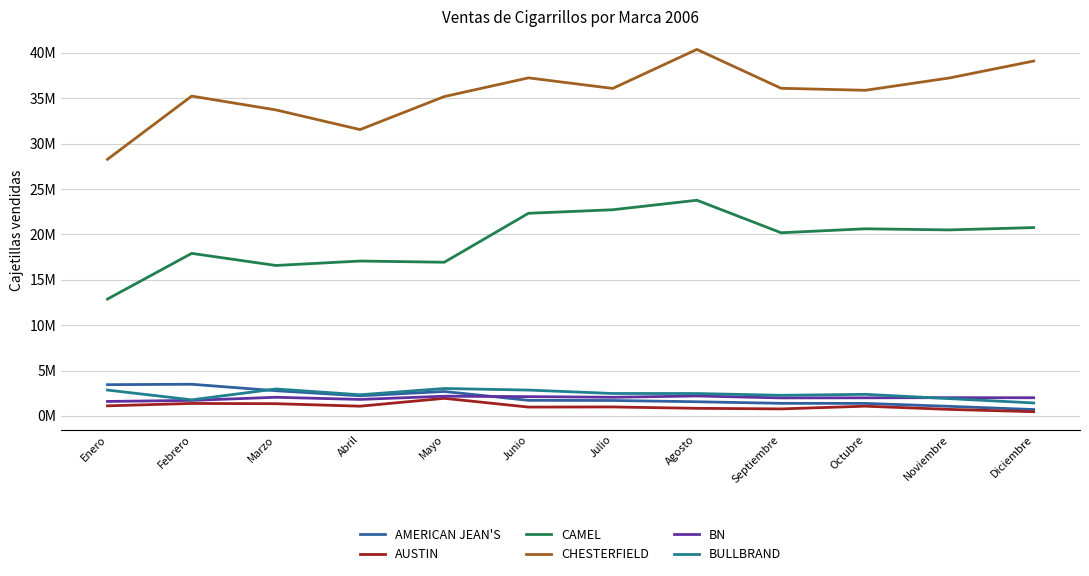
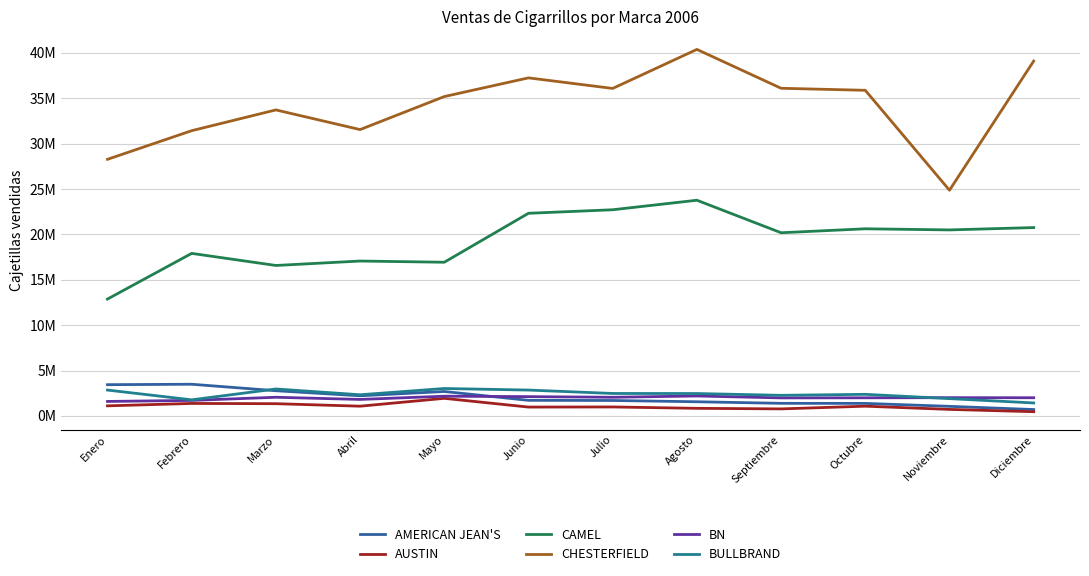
CHESTERFIELD, Febrero: 35000000 -> 31000000
CHESTERFIELD, Noviembre: 37000000 -> 25000000
